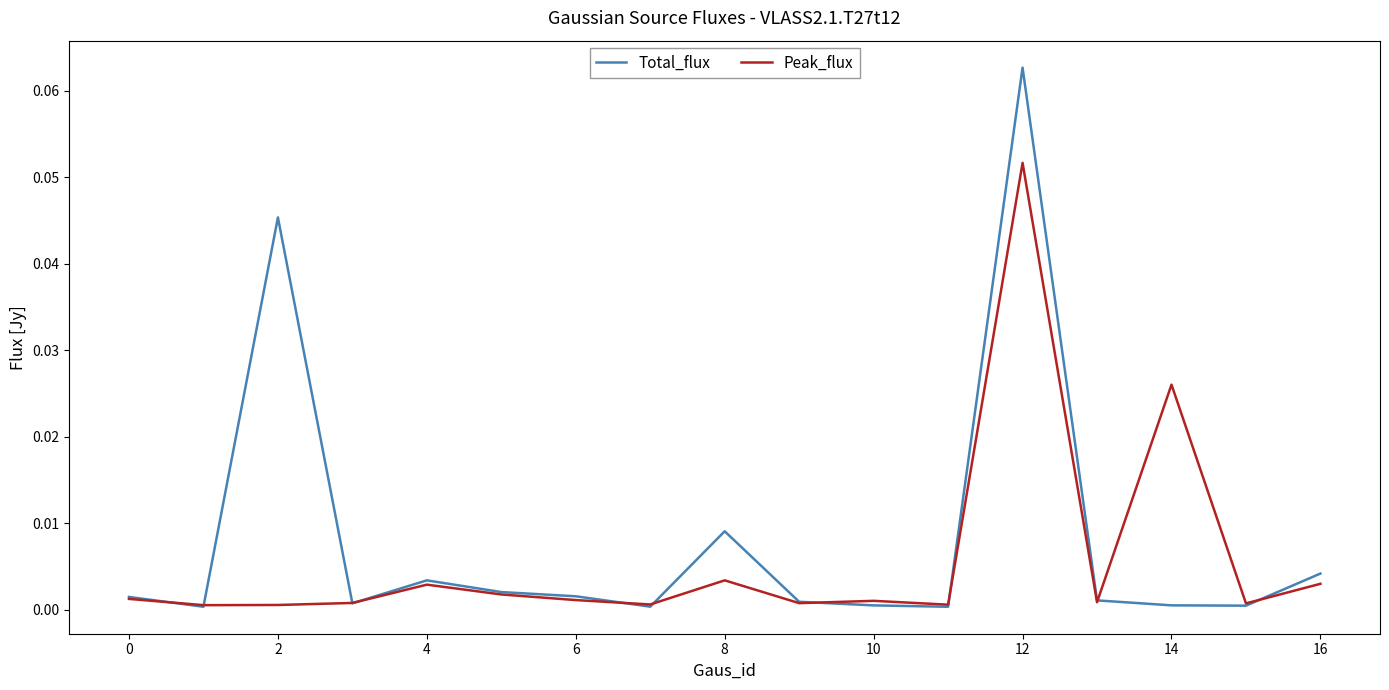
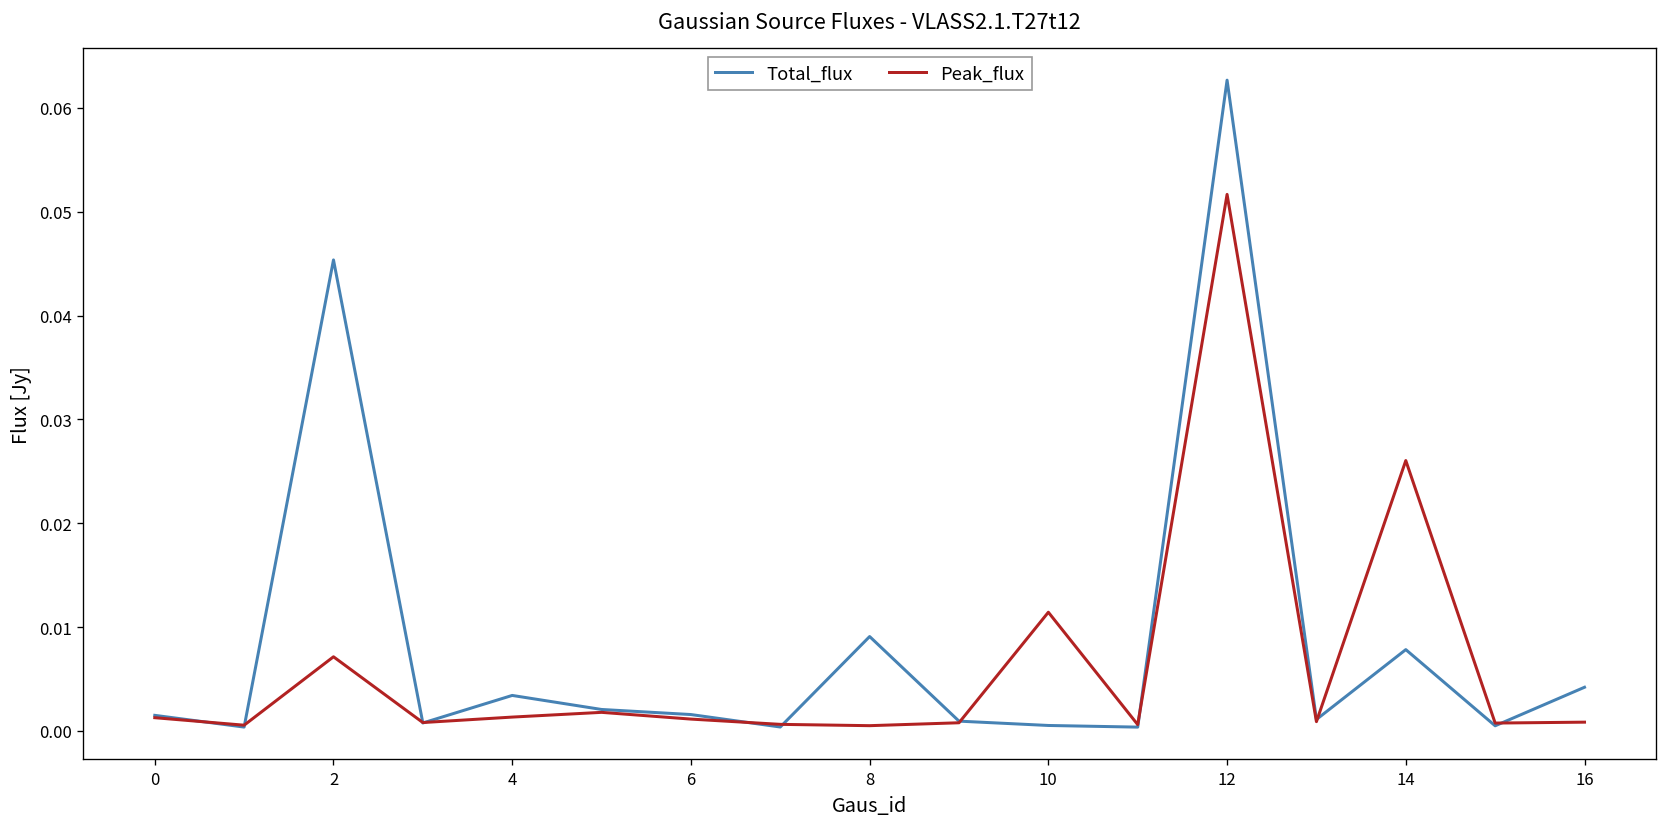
Peak_flux, 2: 0.001 -> 0.007
Peak_flux, 4: 0.003 -> 0.001
Peak_flux, 8: 0.003 -> 0.001
Peak_flux, 10: 0.001 -> 0.011
Total_flux, 14: 0.001 -> 0.008
Peak_flux, 16: 0.003 -> 0.001
